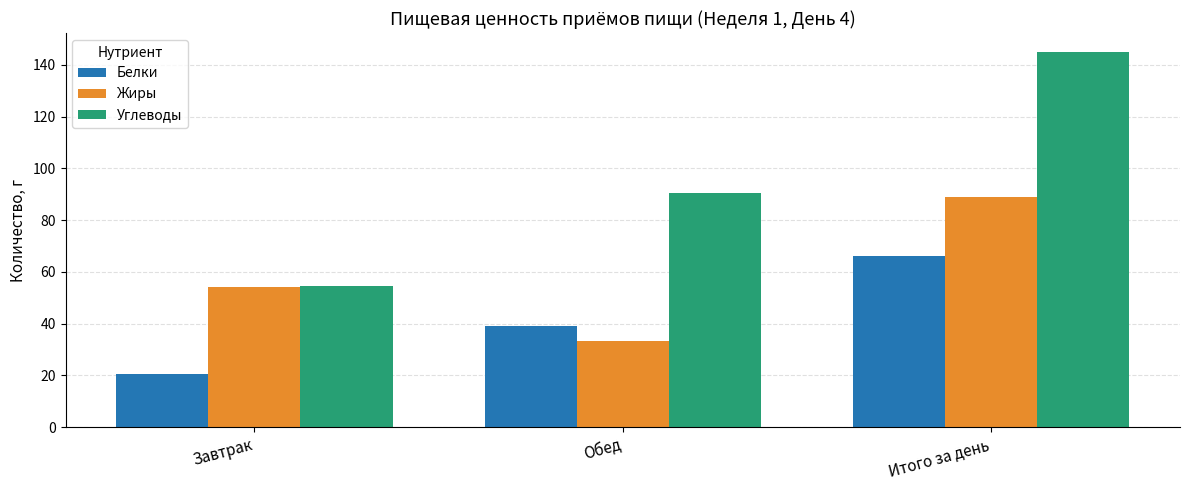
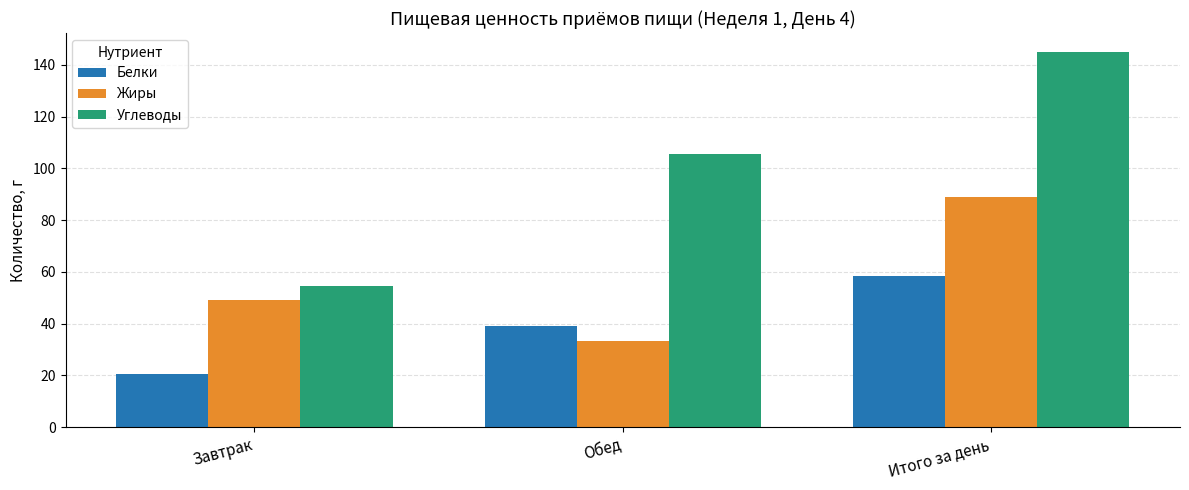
Жиры, Завтрак: 54 -> 49
Углеводы, Обед: 91 -> 106
Белки, Итого за день: 66 -> 59
